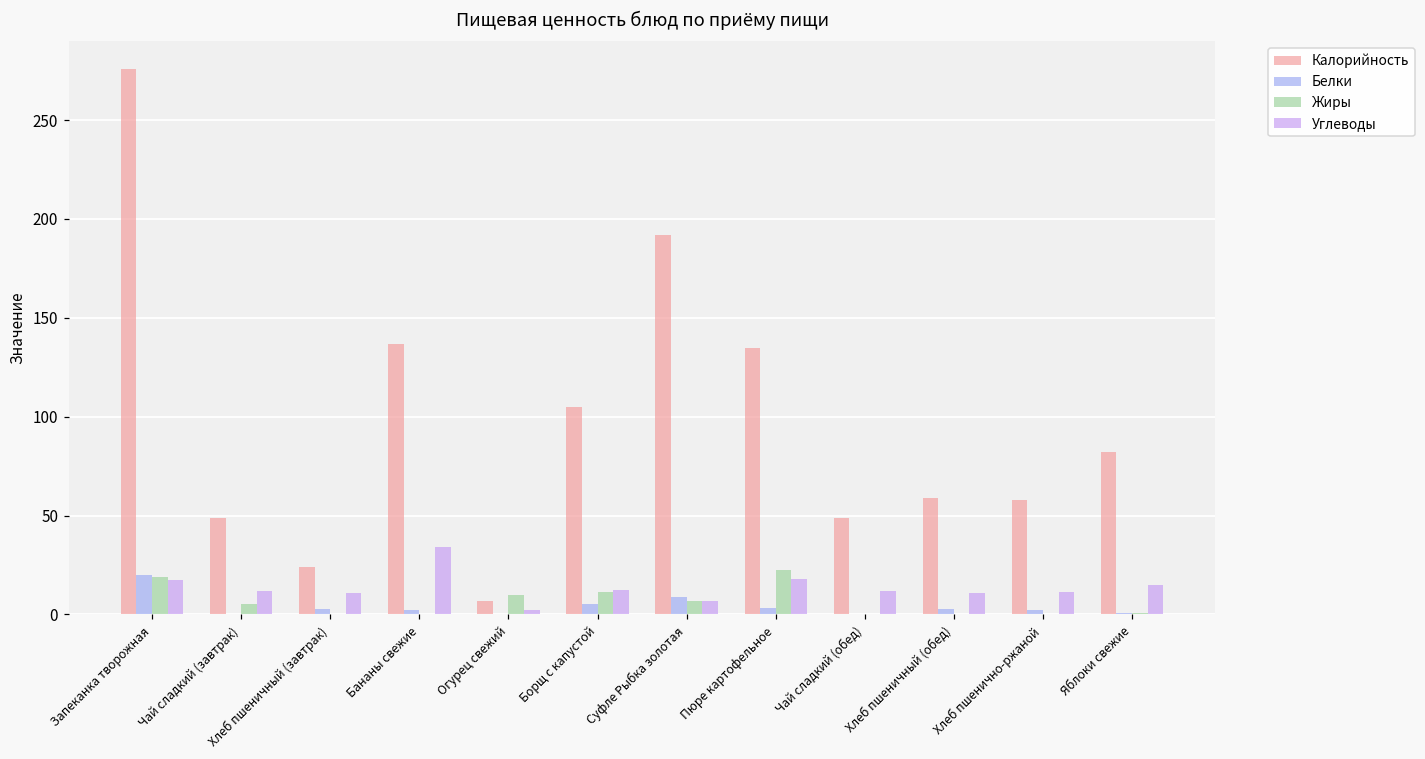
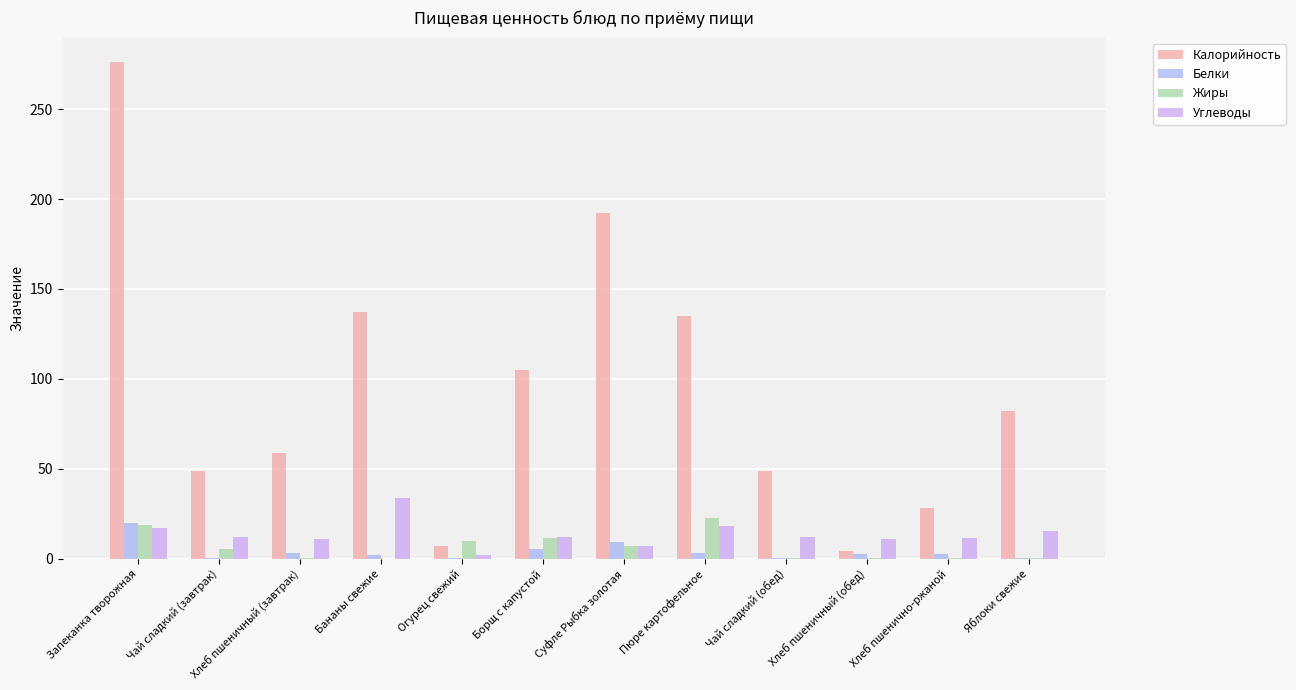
Калорийность, Хлеб пшеничный (завтрак): 24 -> 59
Калорийность, Хлеб пшеничный (обед): 59 -> 4
Калорийность, Хлеб пшенично-ржаной: 58 -> 28
